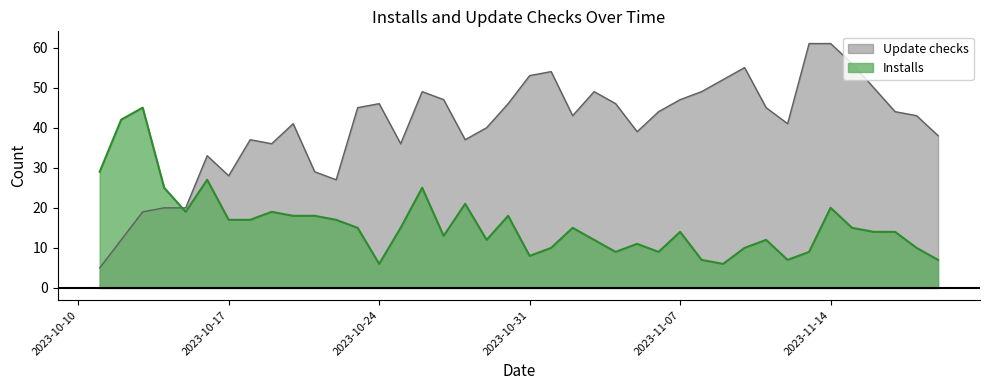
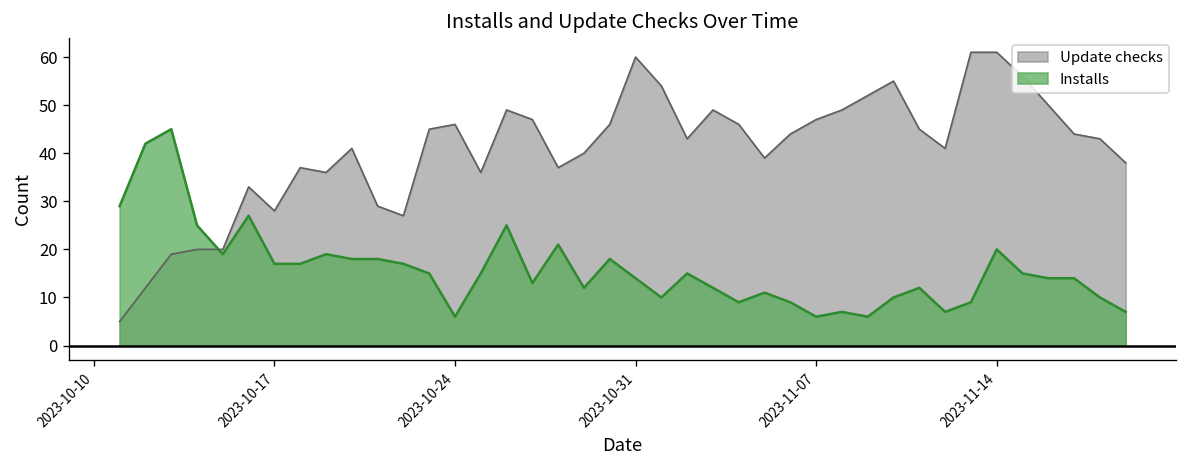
Update checks, 2023-10-31: 53 -> 60
Installs, 2023-10-31: 8 -> 14
Installs, 2023-11-07: 14 -> 6
